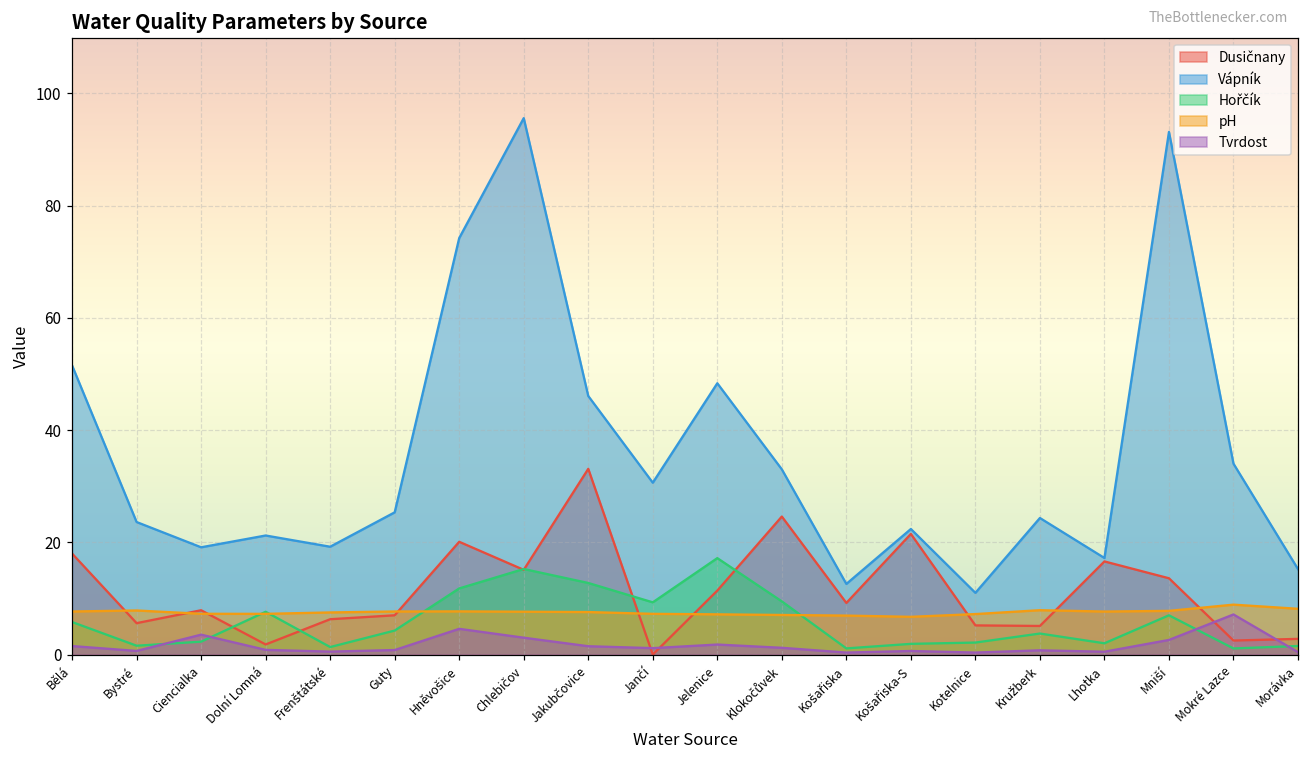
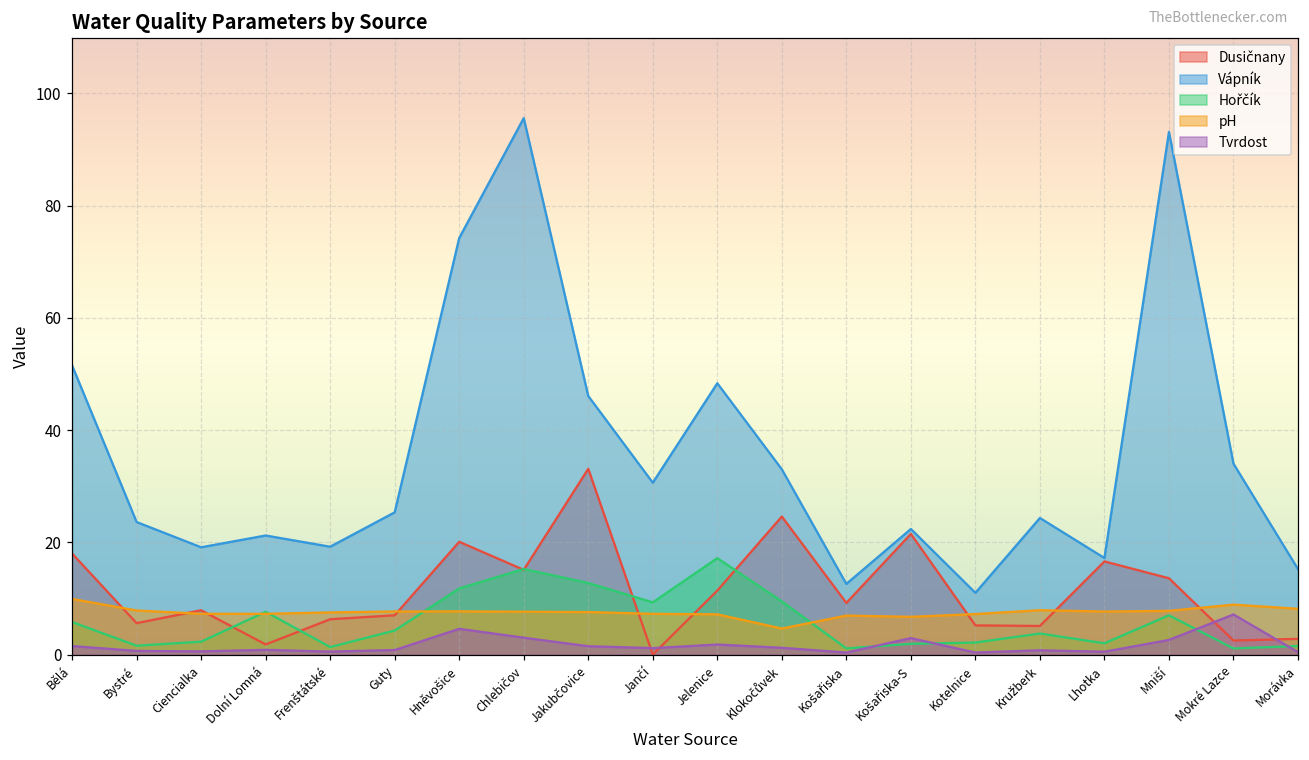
pH, Bělá: 8 -> 10
Tvrdost, Ciencialka: 4 -> 1
pH, Klokočůvek: 7 -> 5
Tvrdost, Košařiska-S: 1 -> 3
